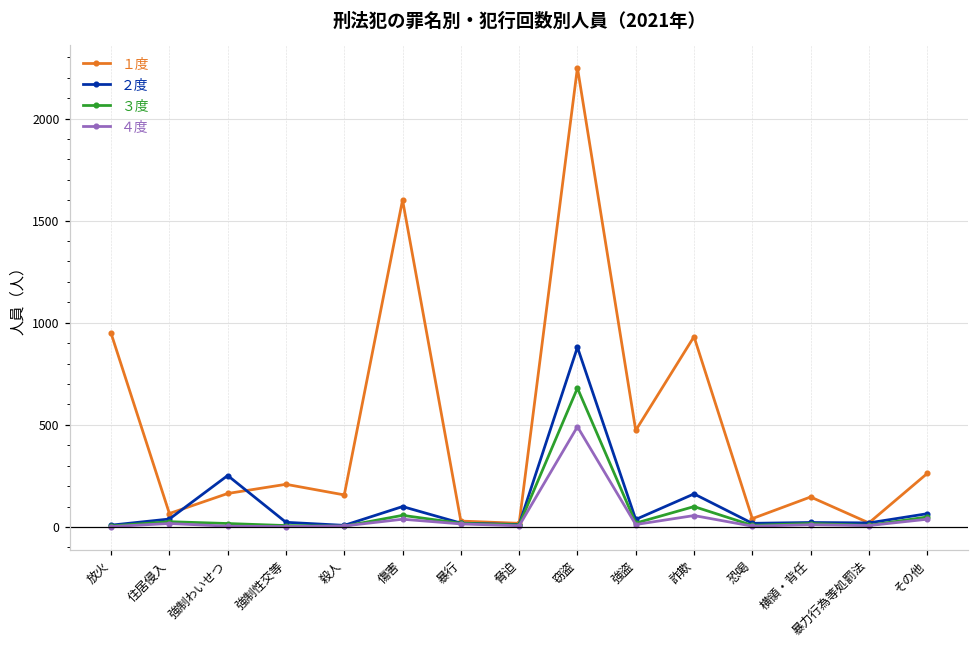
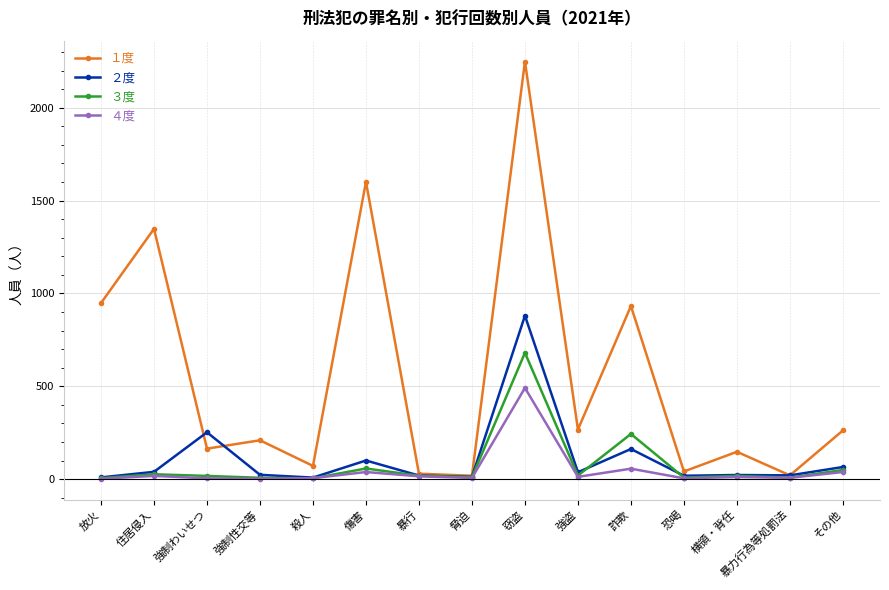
１度, 住居侵入: 70 -> 1350
１度, 殺人: 160 -> 70
１度, 強盗: 470 -> 270
３度, 詐欺: 100 -> 240
